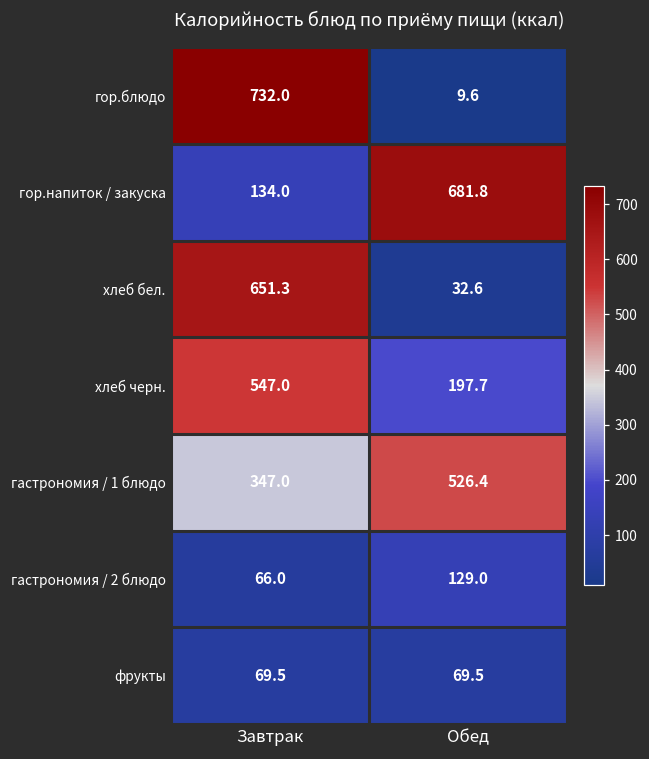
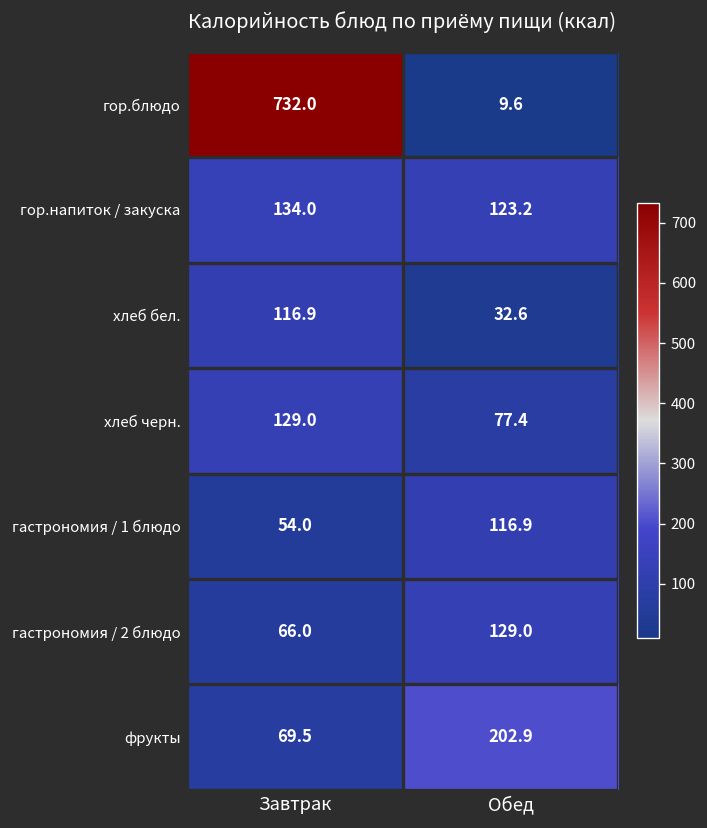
гор.напиток / закуска, Обед: 681.8 -> 123.2
хлеб бел., Завтрак: 651.3 -> 116.9
хлеб черн., Завтрак: 547.0 -> 129.0
хлеб черн., Обед: 197.7 -> 77.4
гастрономия / 1 блюдо, Завтрак: 347.0 -> 54.0
гастрономия / 1 блюдо, Обед: 526.4 -> 116.9
фрукты, Обед: 69.5 -> 202.9
